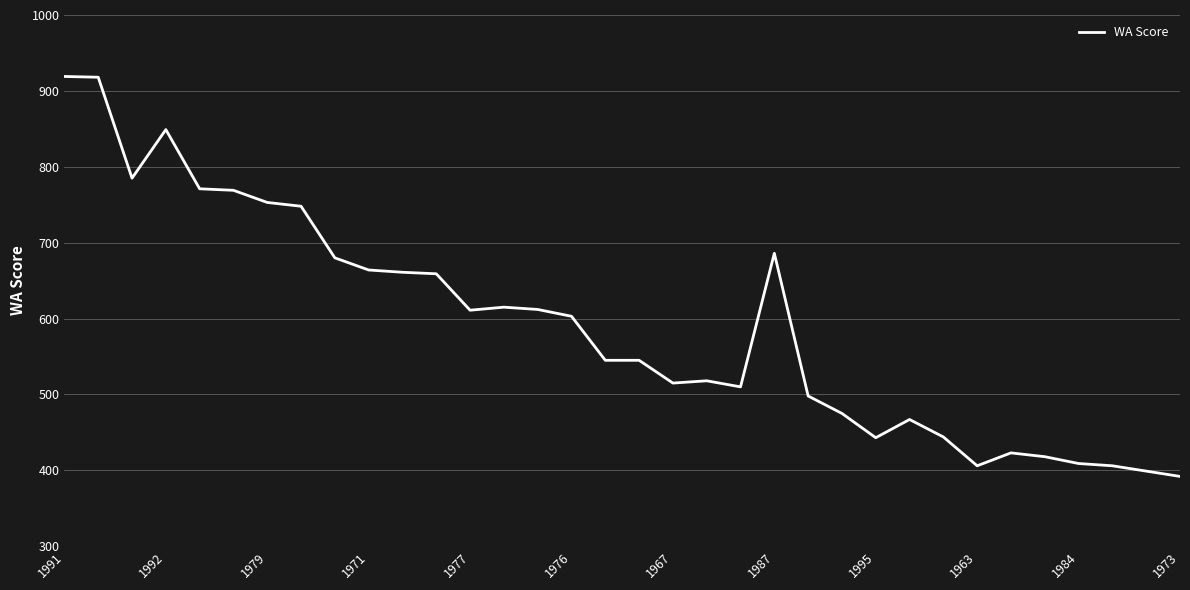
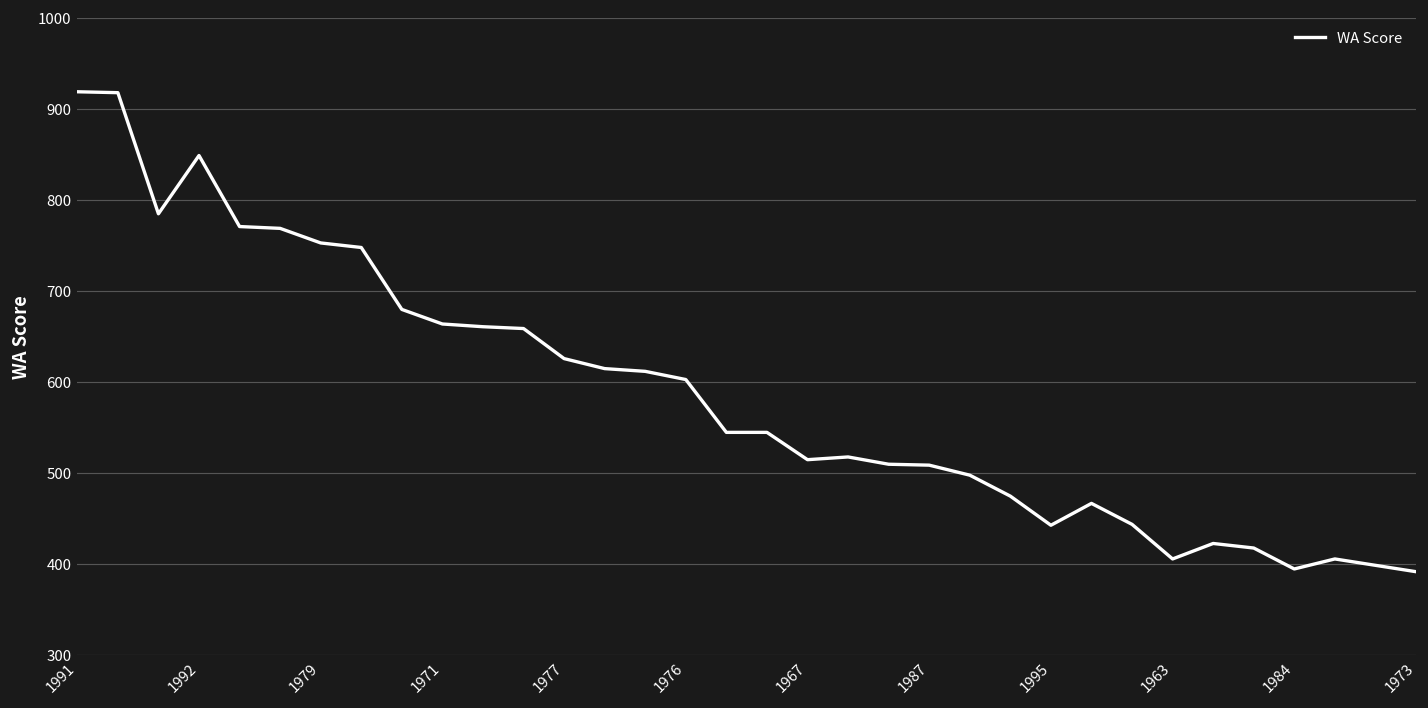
1977: 610 -> 630
1987: 690 -> 510
1984: 410 -> 400
